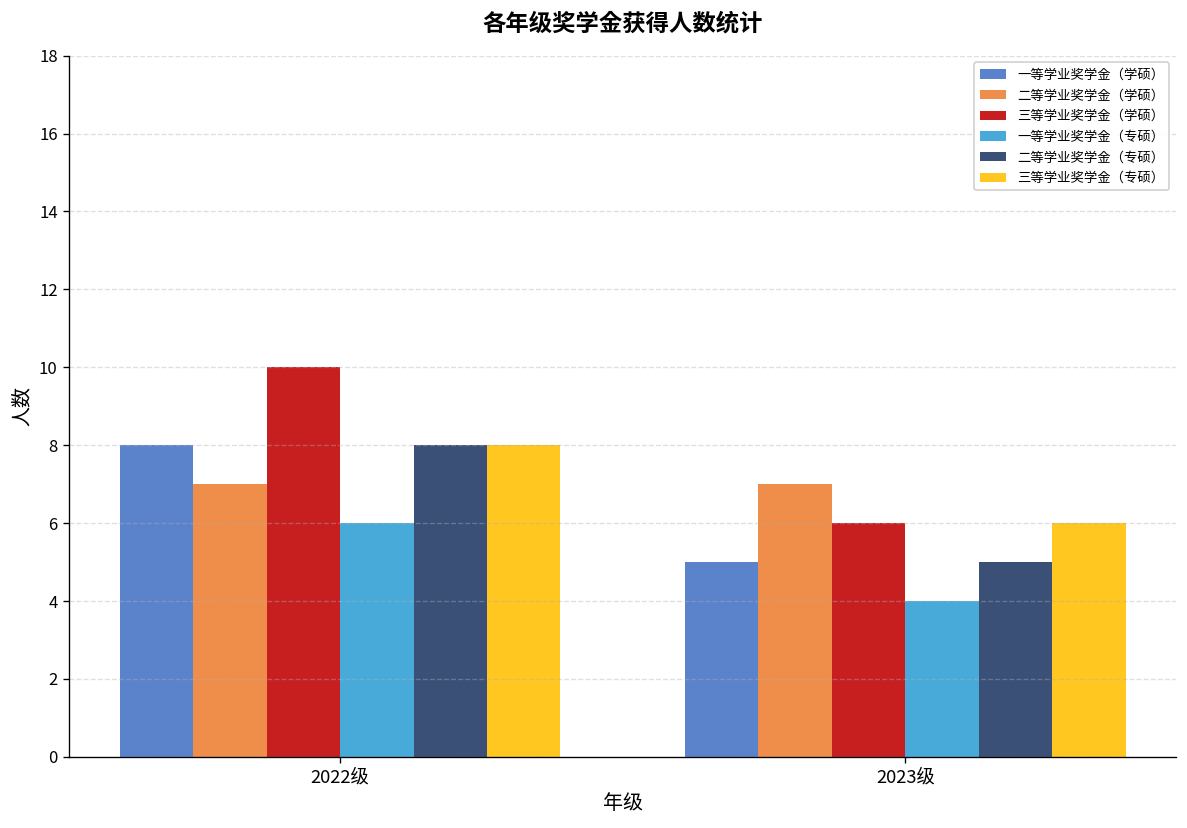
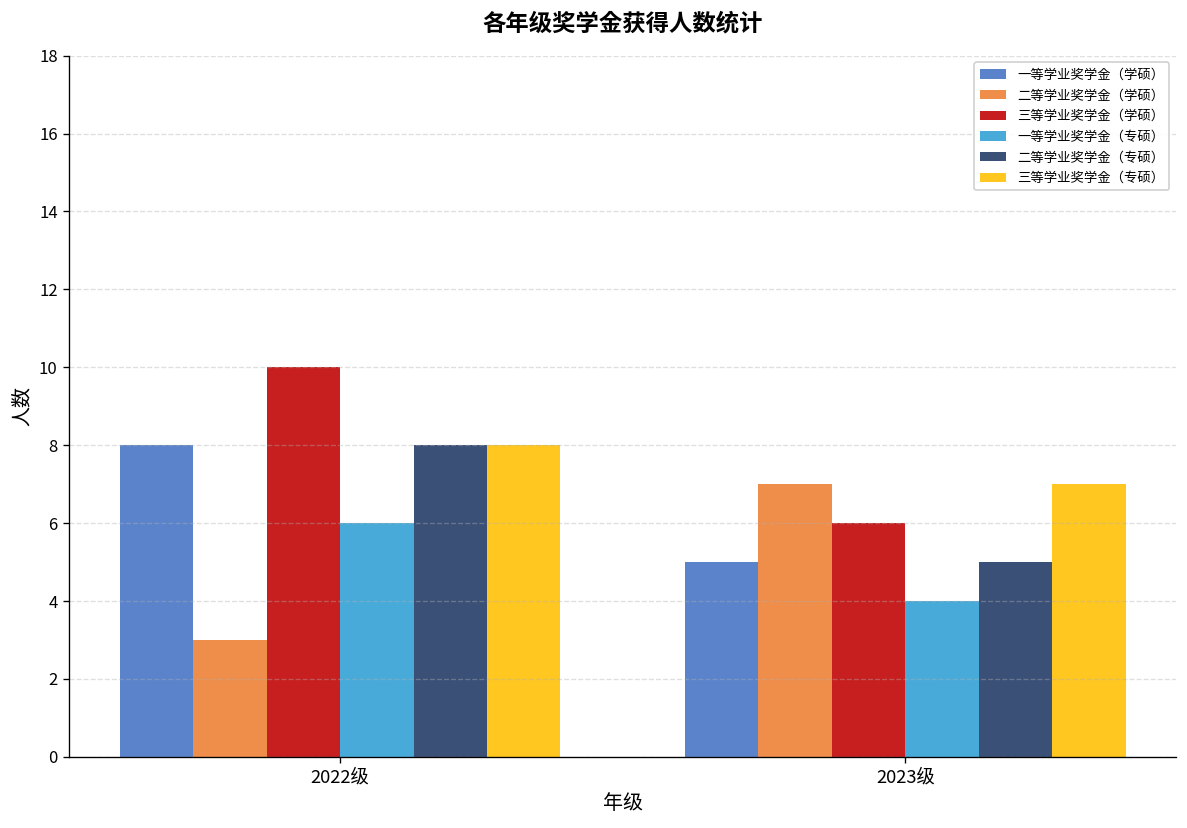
二等学业奖学金（学硕）, 2022级: 7 -> 3
三等学业奖学金（专硕）, 2023级: 6 -> 7
